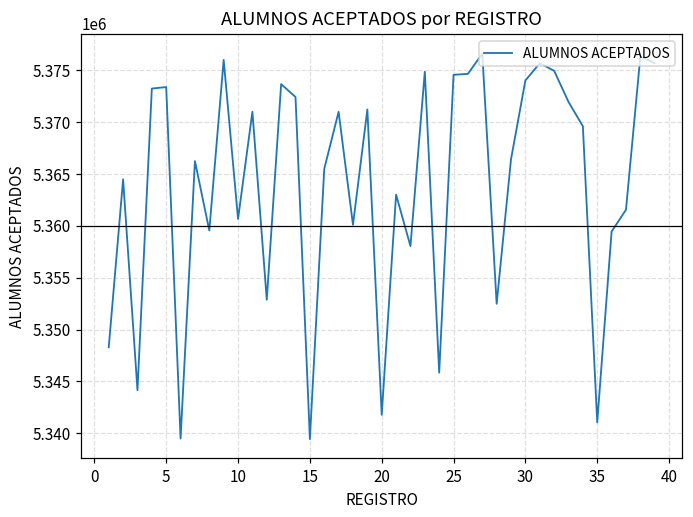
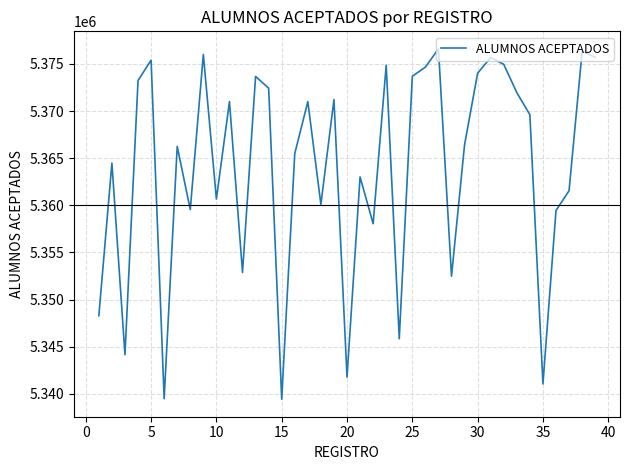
5: 5373000 -> 5375000
25: 5375000 -> 5374000
